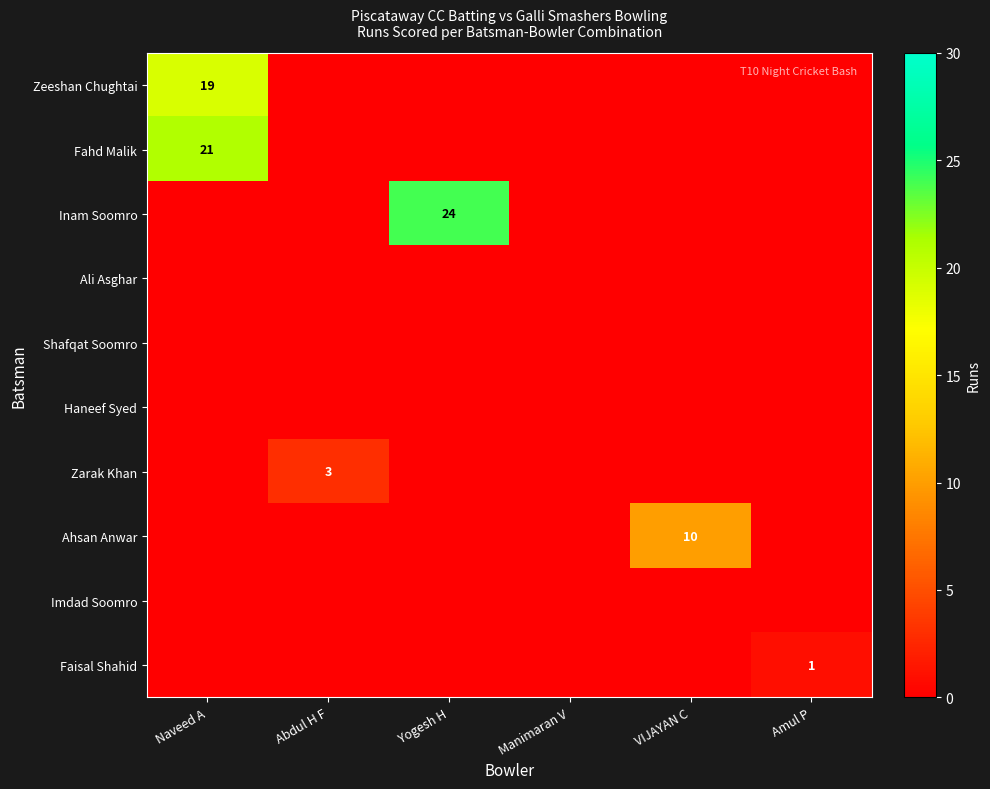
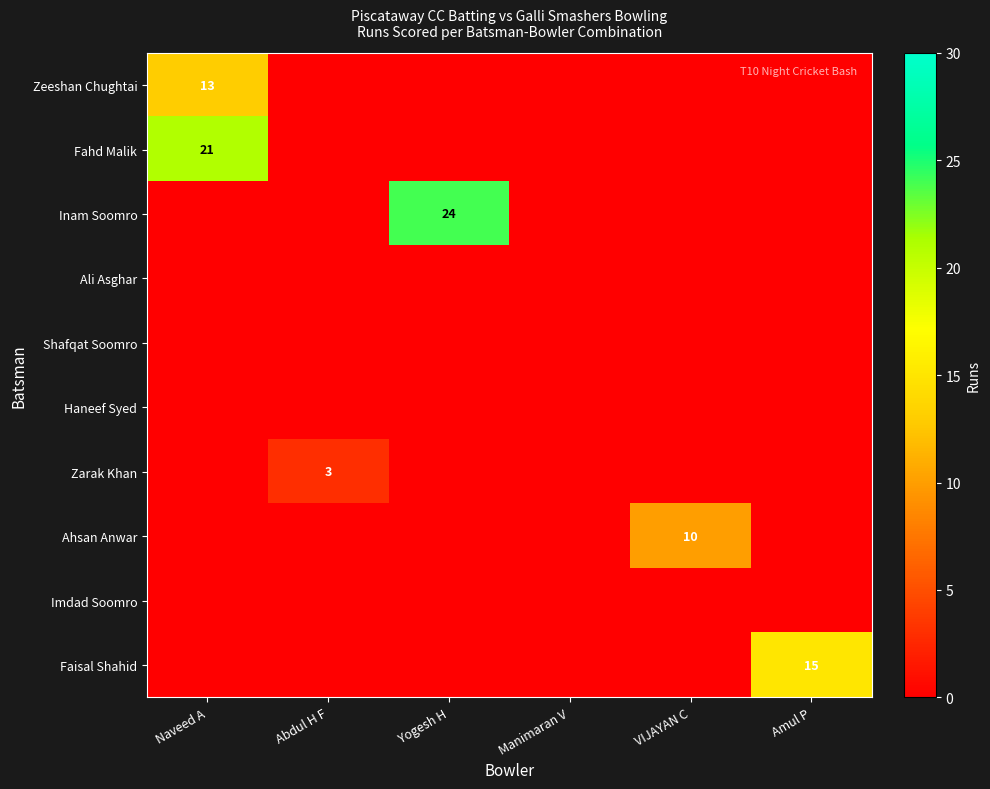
Zeeshan Chughtai, Naveed A: 19 -> 13
Faisal Shahid, Amul P: 1 -> 15
